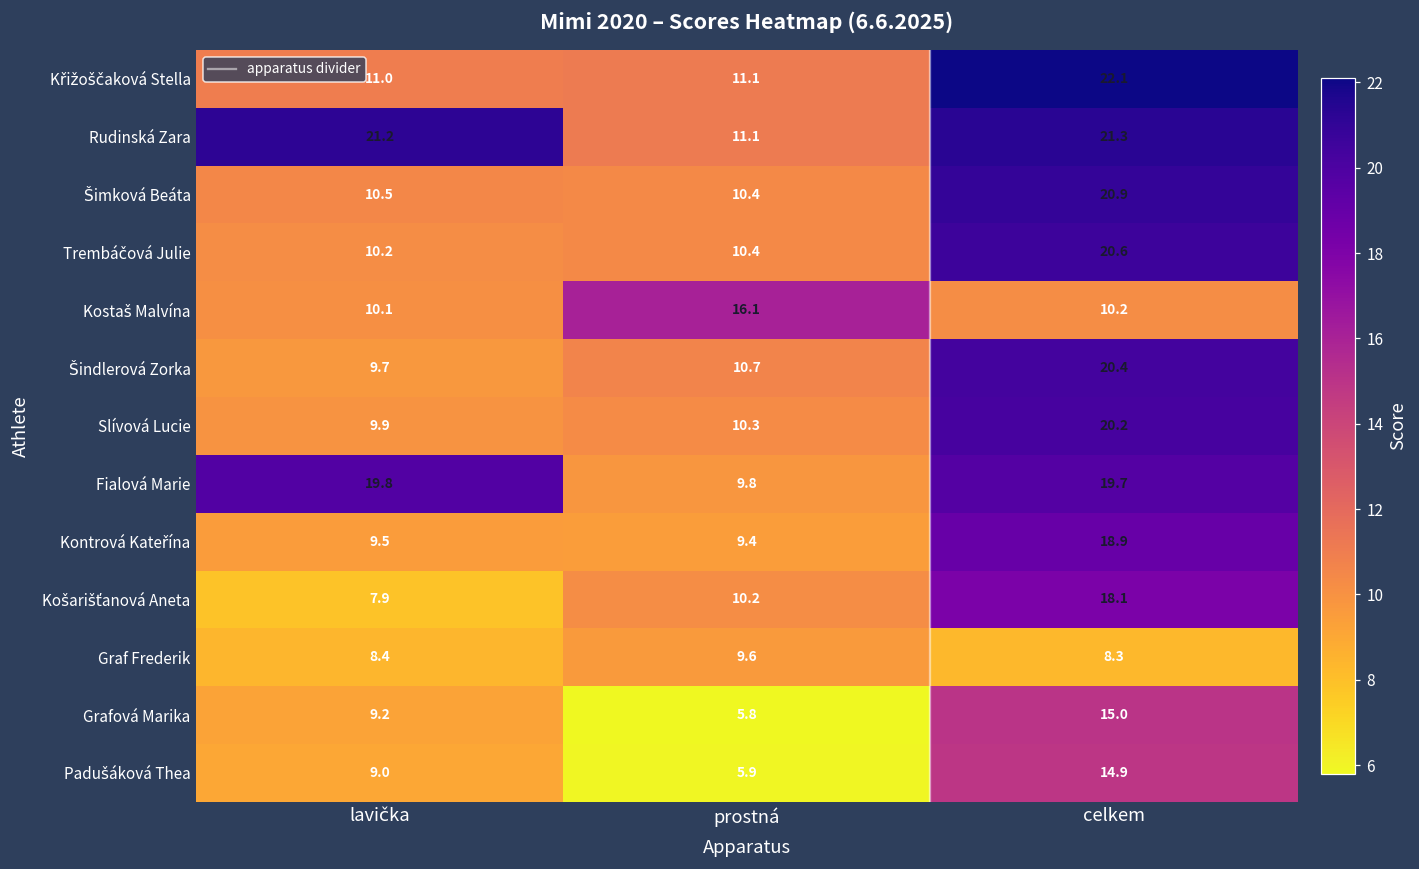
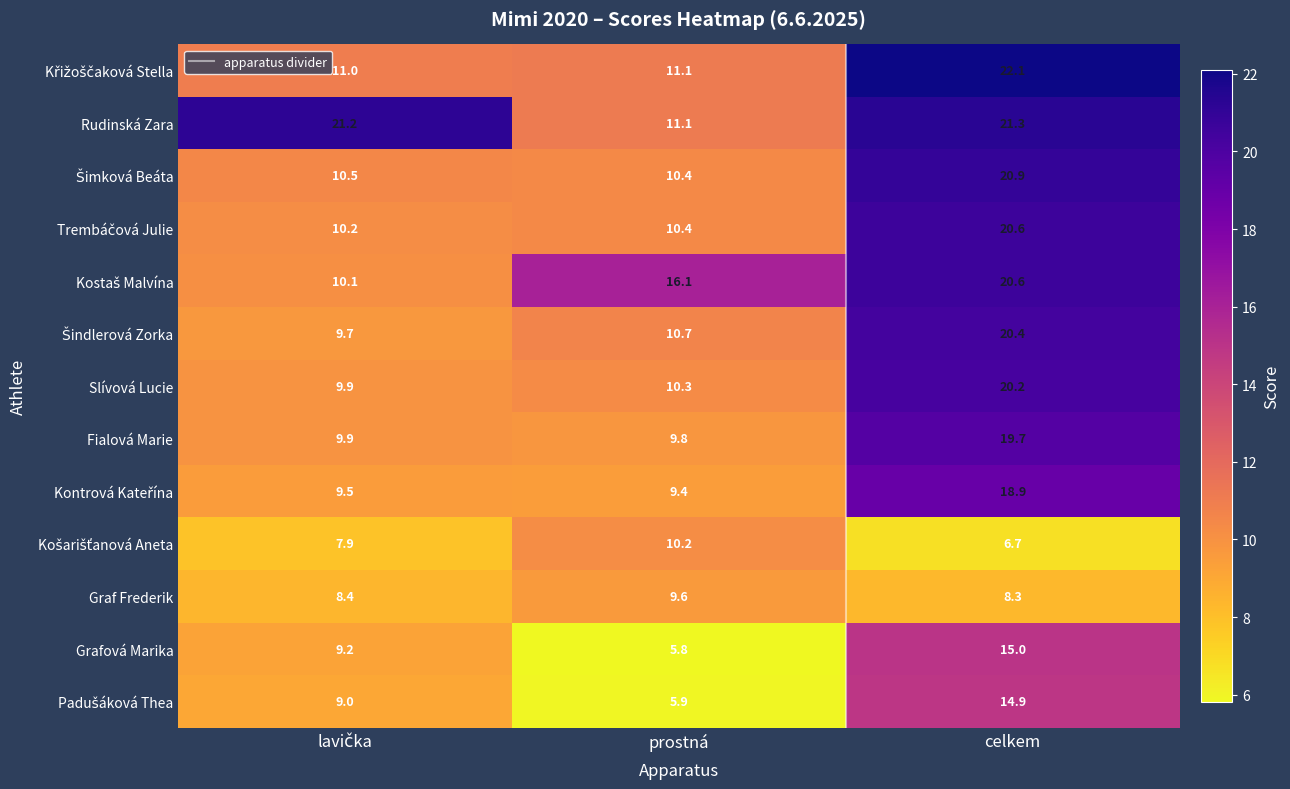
Kostaš Malvína, celkem: 10.2 -> 20.6
Fialová Marie, lavička: 19.8 -> 9.9
Košarišťanová Aneta, celkem: 18.1 -> 6.7
